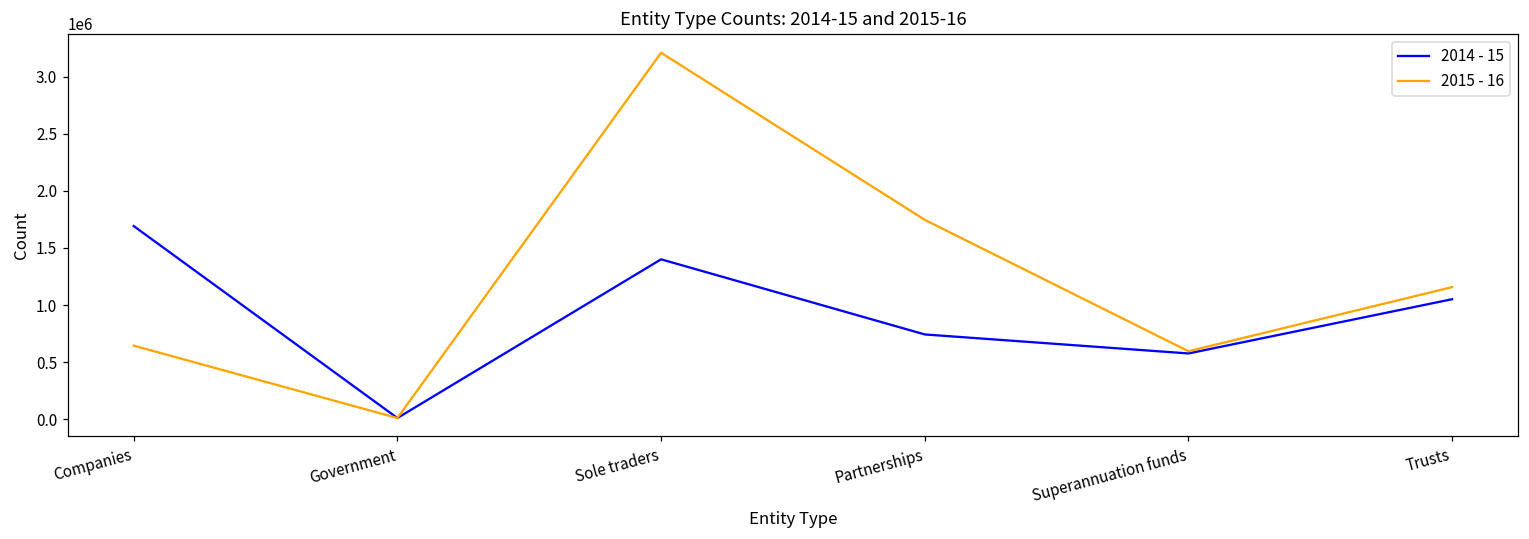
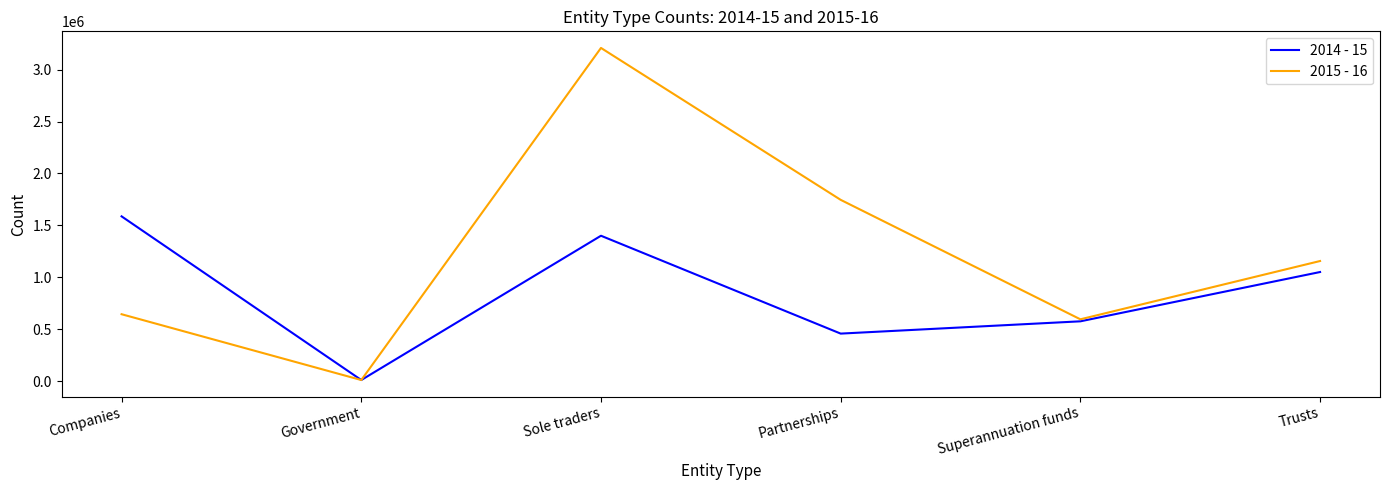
2014 - 15, Companies: 1690000 -> 1590000
2014 - 15, Partnerships: 740000 -> 460000
